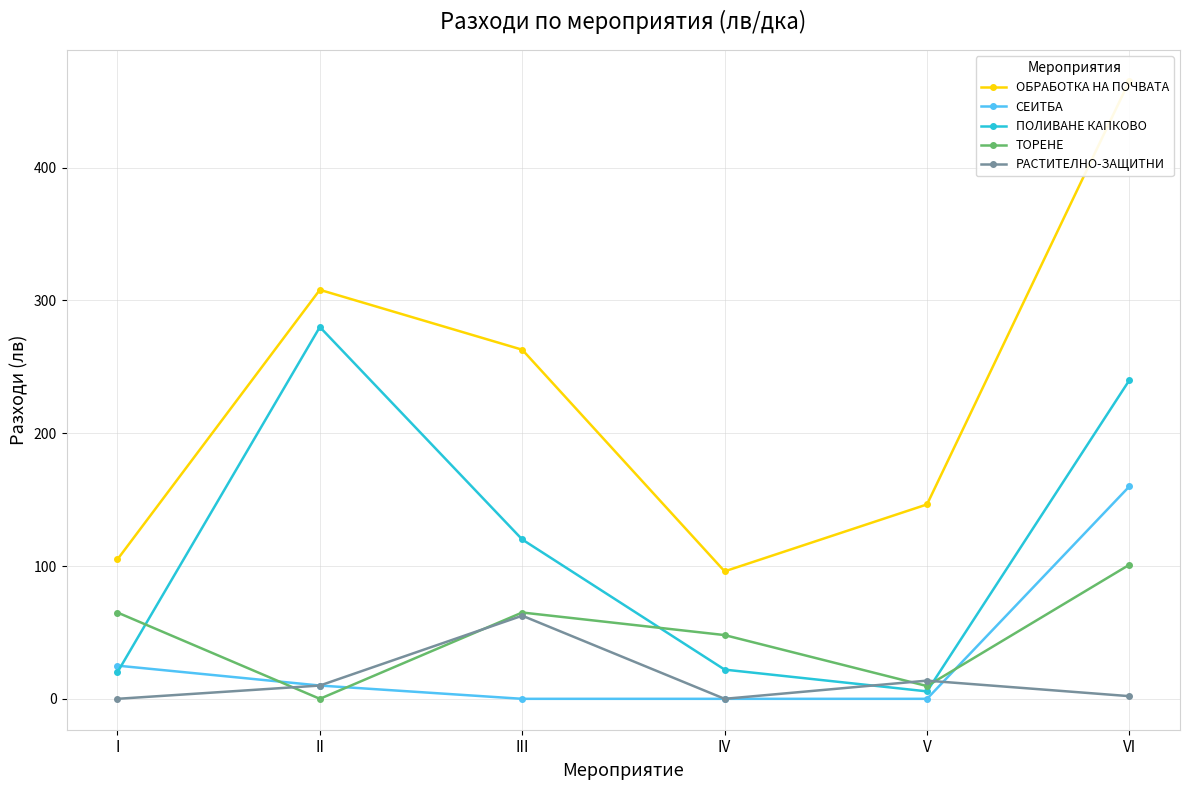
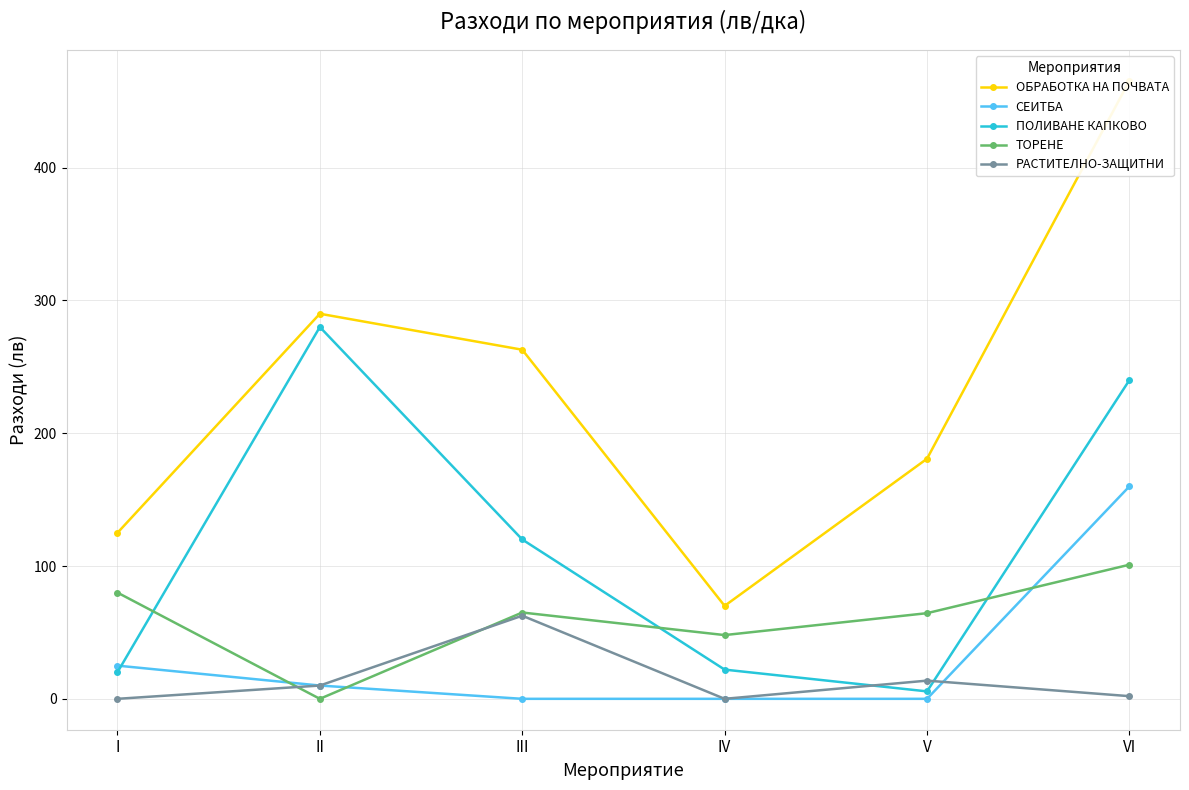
ОБРАБОТКА НА ПОЧВАТА, I: 105 -> 125
ТОРЕНЕ, I: 65 -> 80
ОБРАБОТКА НА ПОЧВАТА, II: 308 -> 290
ОБРАБОТКА НА ПОЧВАТА, IV: 96 -> 70
ОБРАБОТКА НА ПОЧВАТА, V: 146 -> 181
ТОРЕНЕ, V: 10 -> 65
